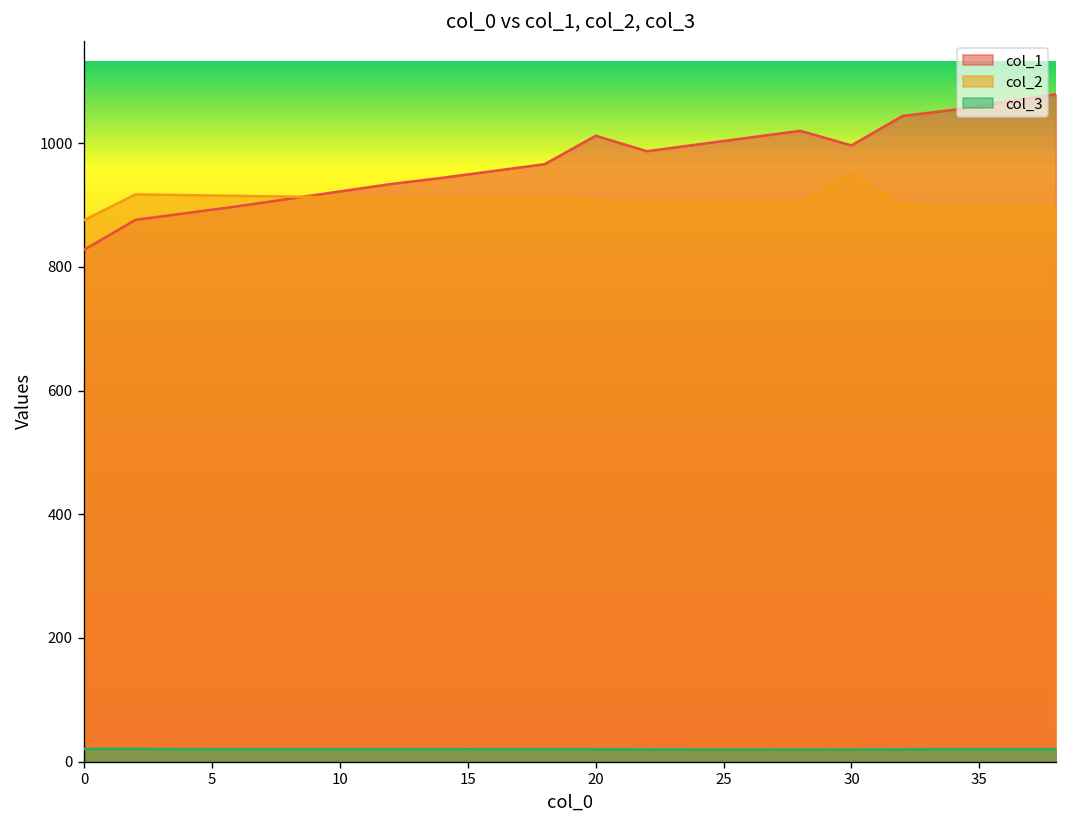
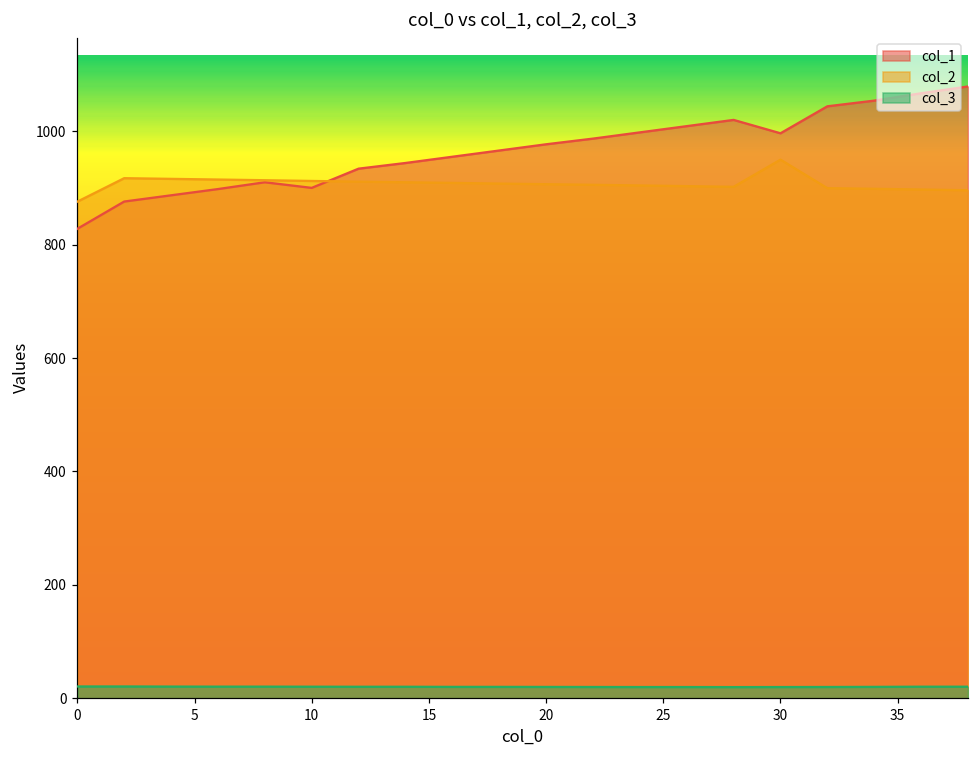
col_1, 10: 920 -> 900
col_1, 20: 1010 -> 980
